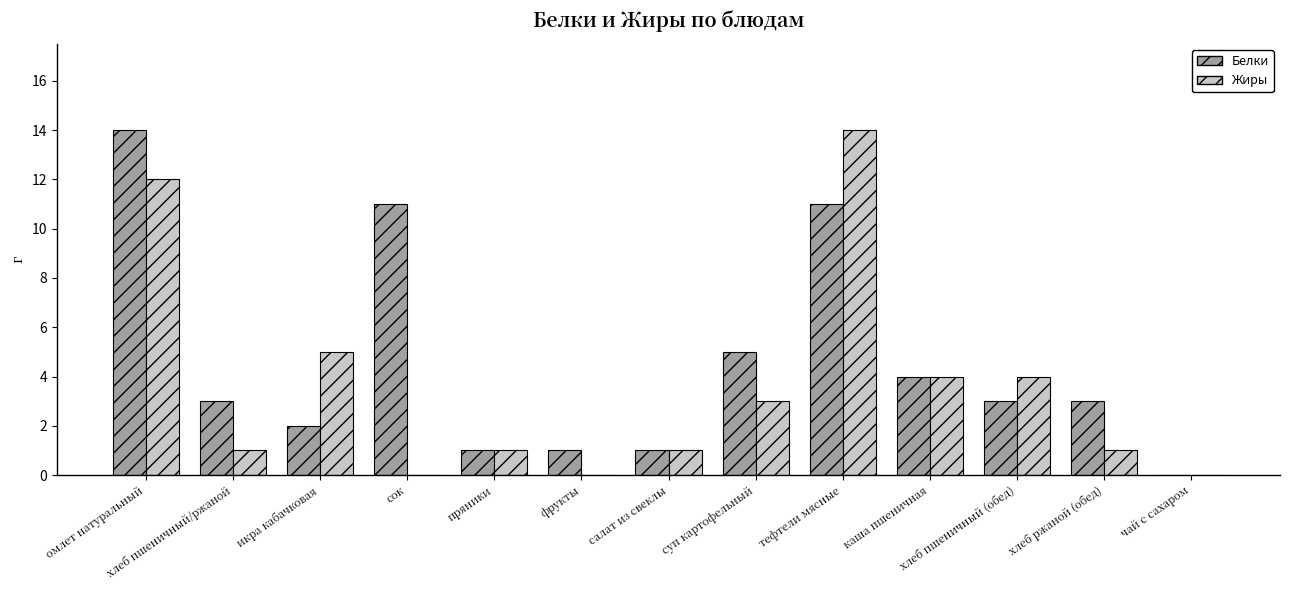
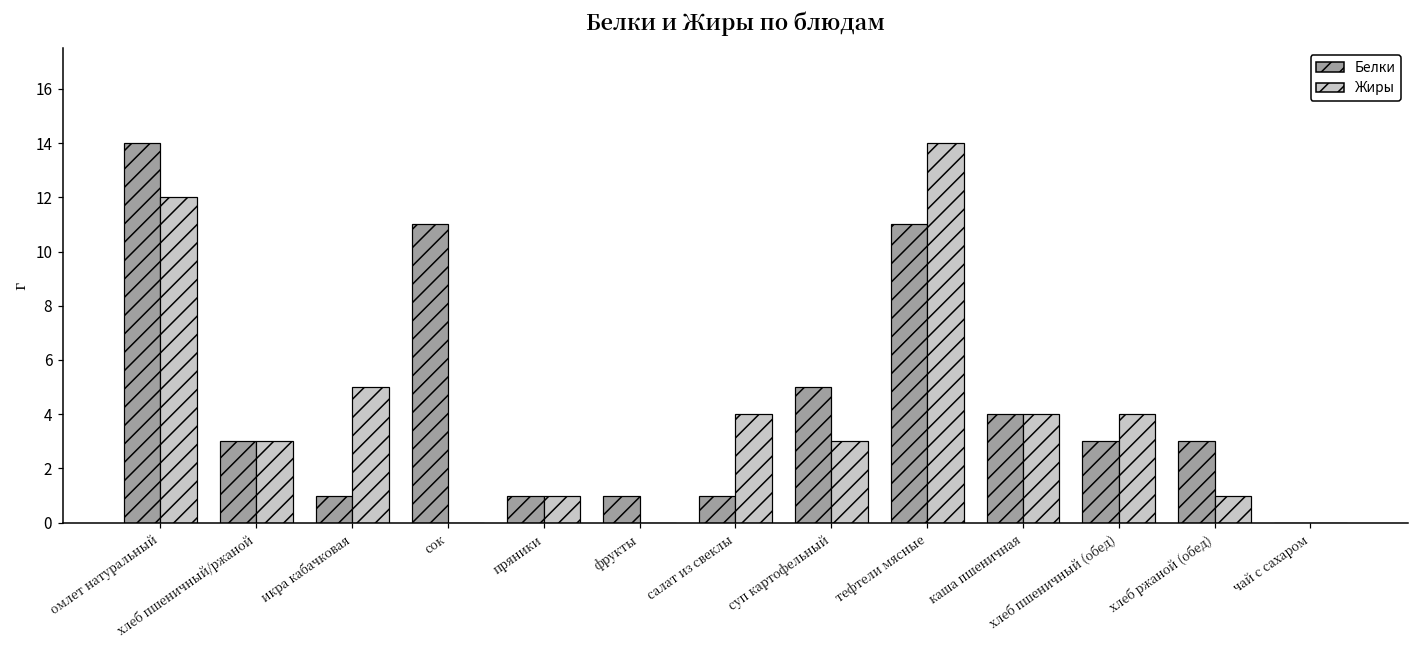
Жиры, хлеб пшеничный/ржаной: 1 -> 3
Белки, икра кабачковая: 2 -> 1
Жиры, салат из свеклы: 1 -> 4
